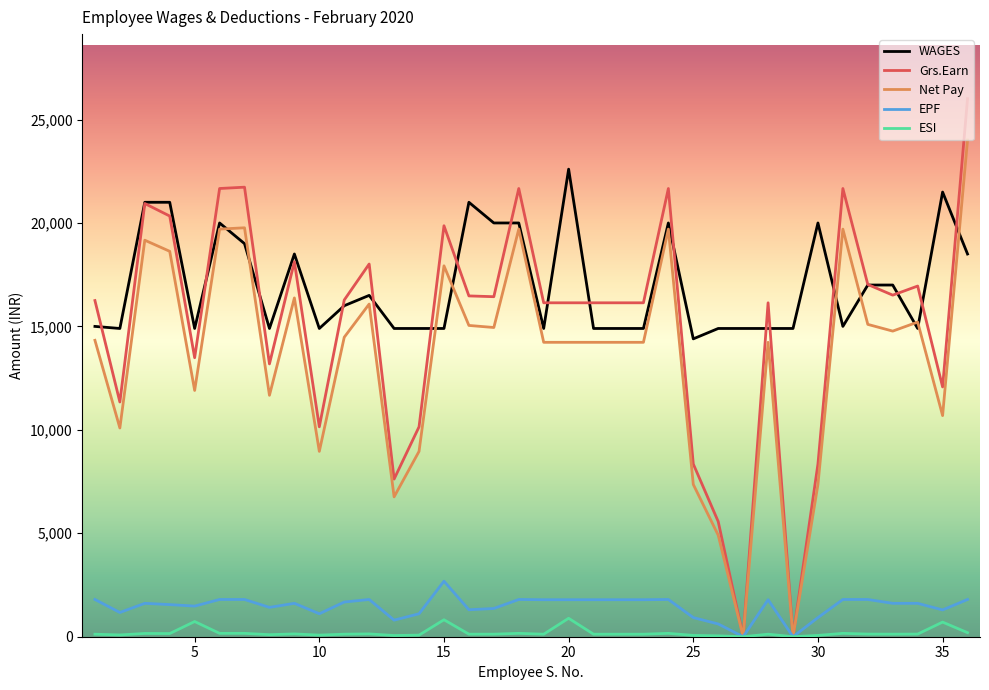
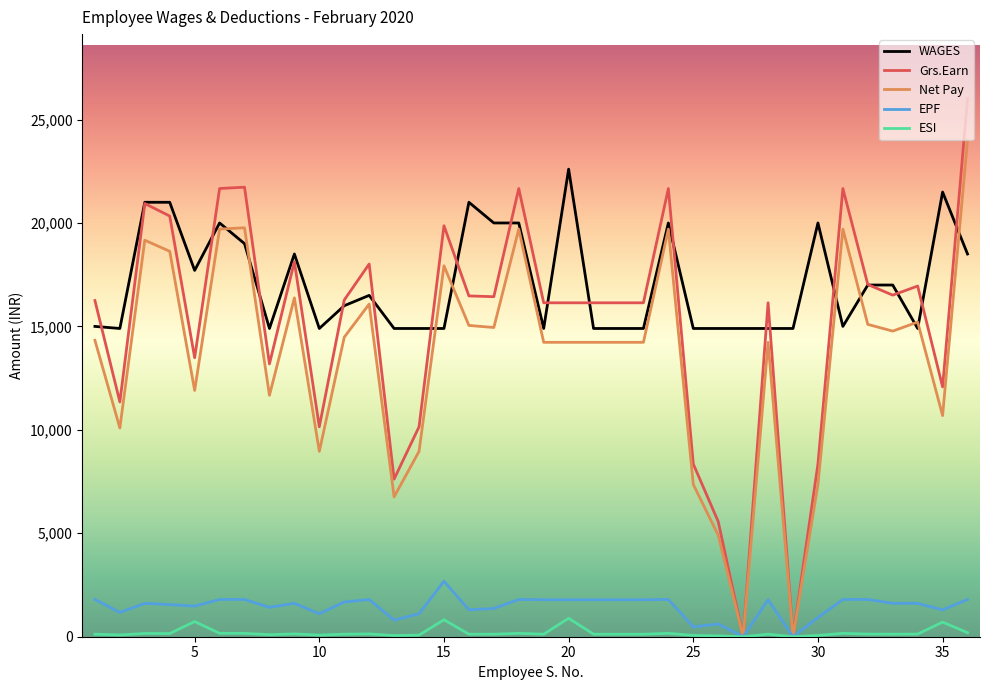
WAGES, 5: 14,900 -> 17,700
WAGES, 25: 14,400 -> 14,900
EPF, 25: 900 -> 500
